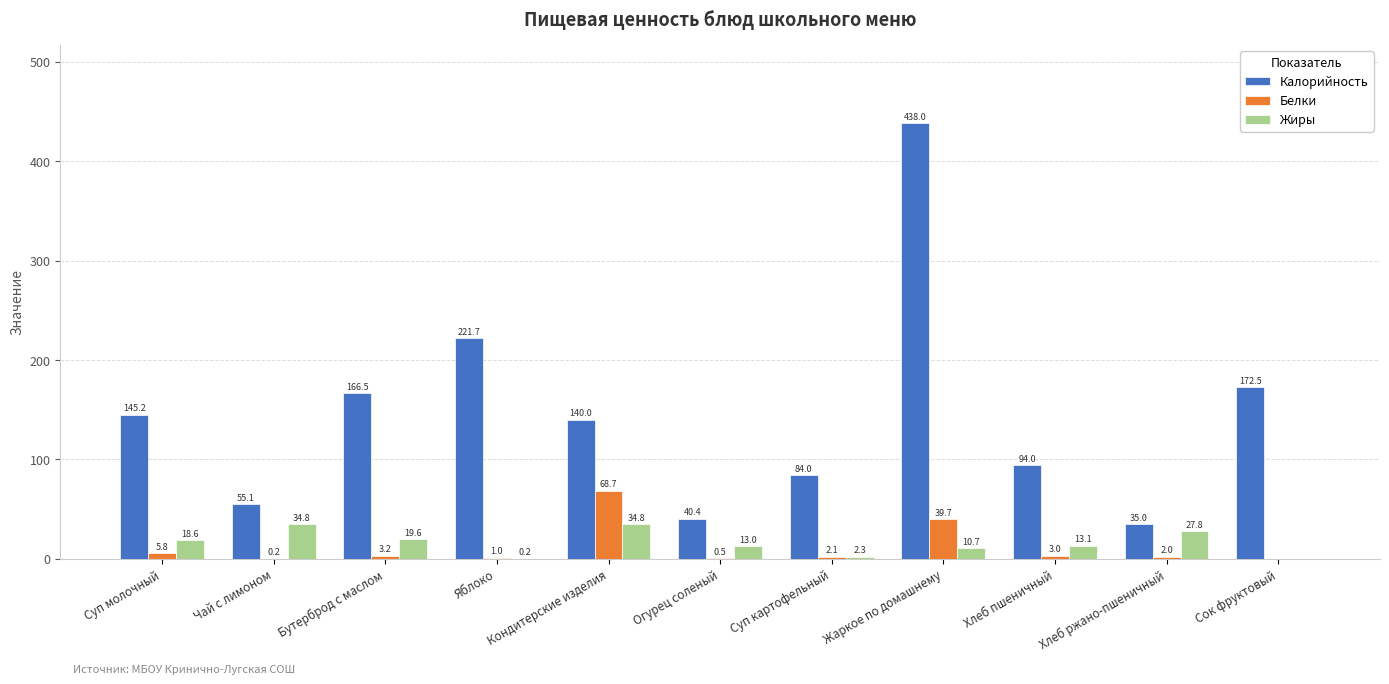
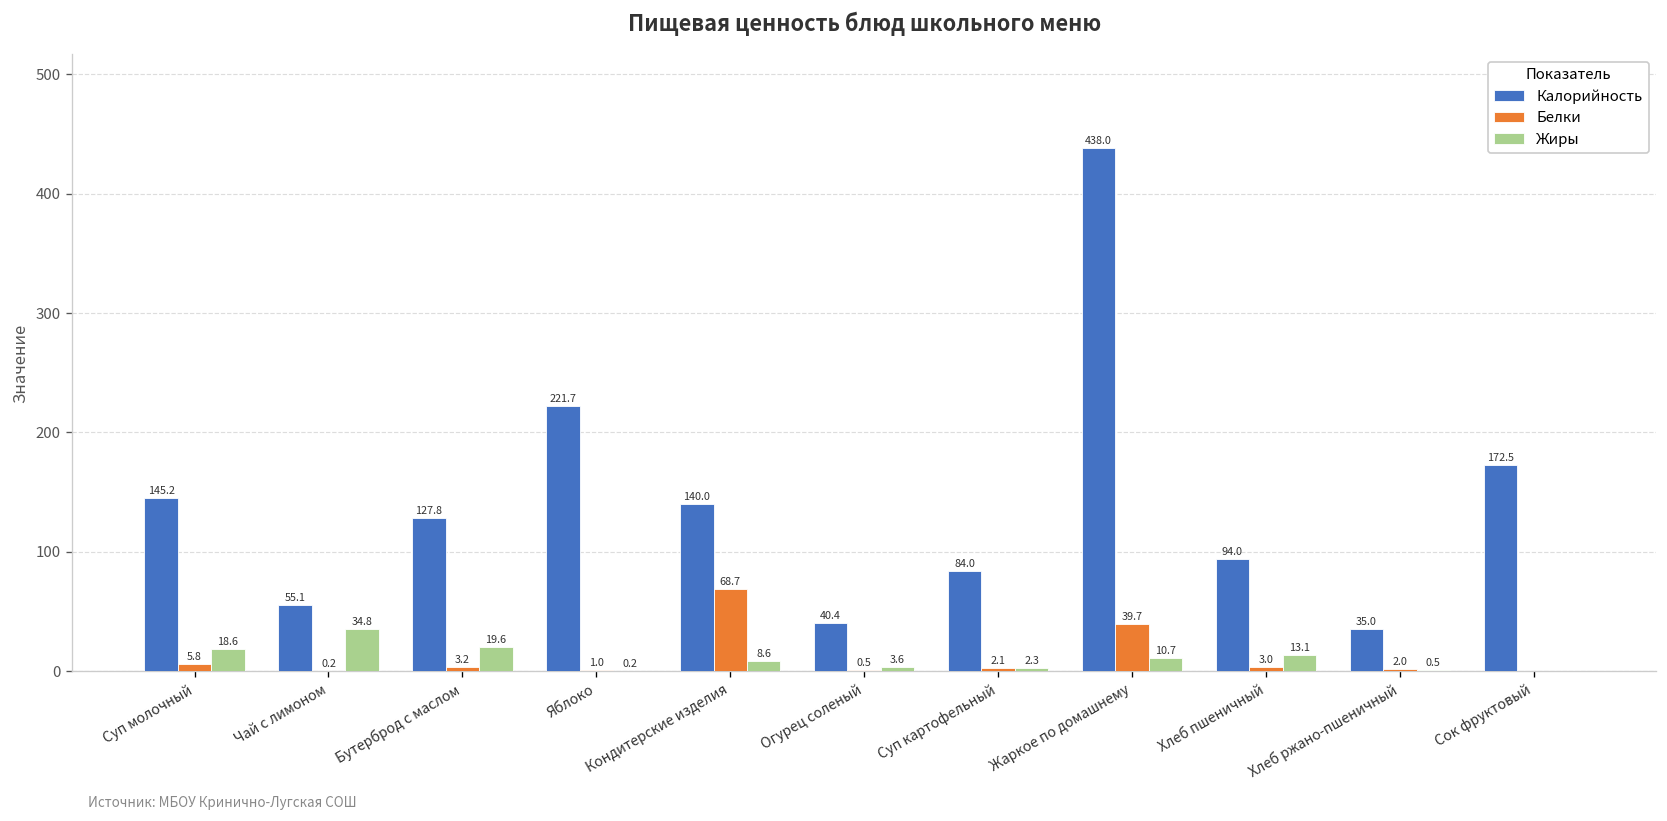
Калорийность, Бутерброд с маслом: 166.5 -> 127.8
Жиры, Кондитерские изделия: 34.8 -> 8.6
Жиры, Огурец соленый: 13.0 -> 3.6
Жиры, Хлеб ржано-пшеничный: 27.8 -> 0.5
